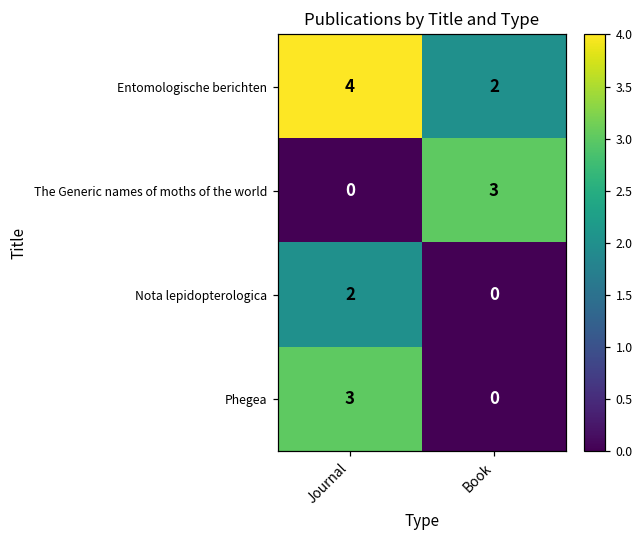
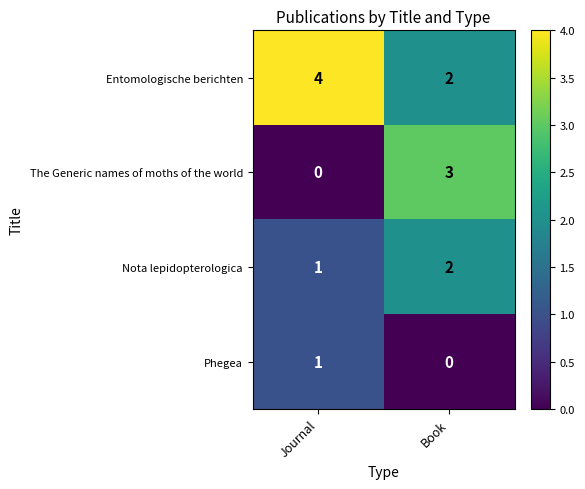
Nota lepidopterologica, Journal: 2 -> 1
Nota lepidopterologica, Book: 0 -> 2
Phegea, Journal: 3 -> 1
